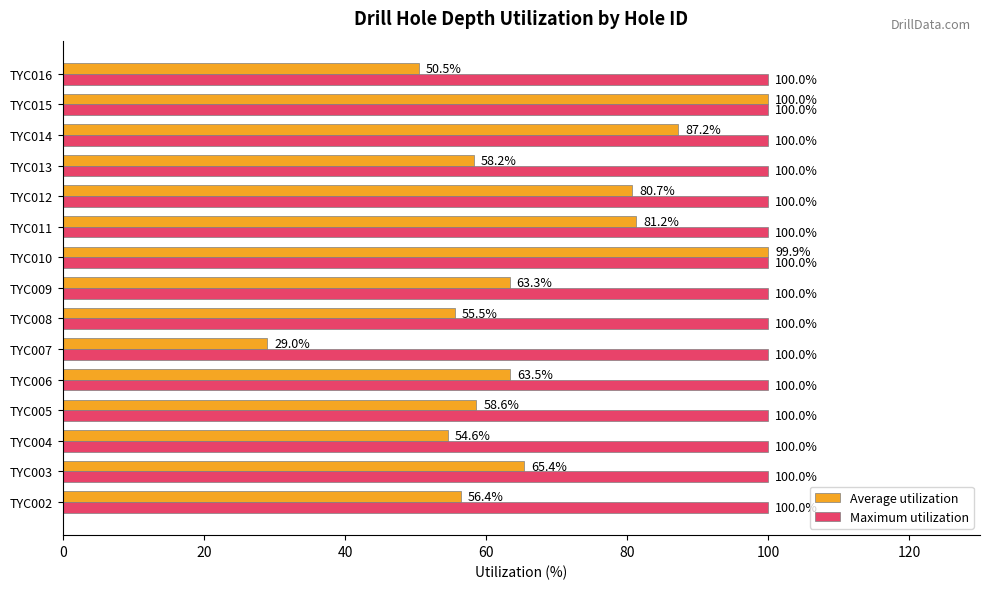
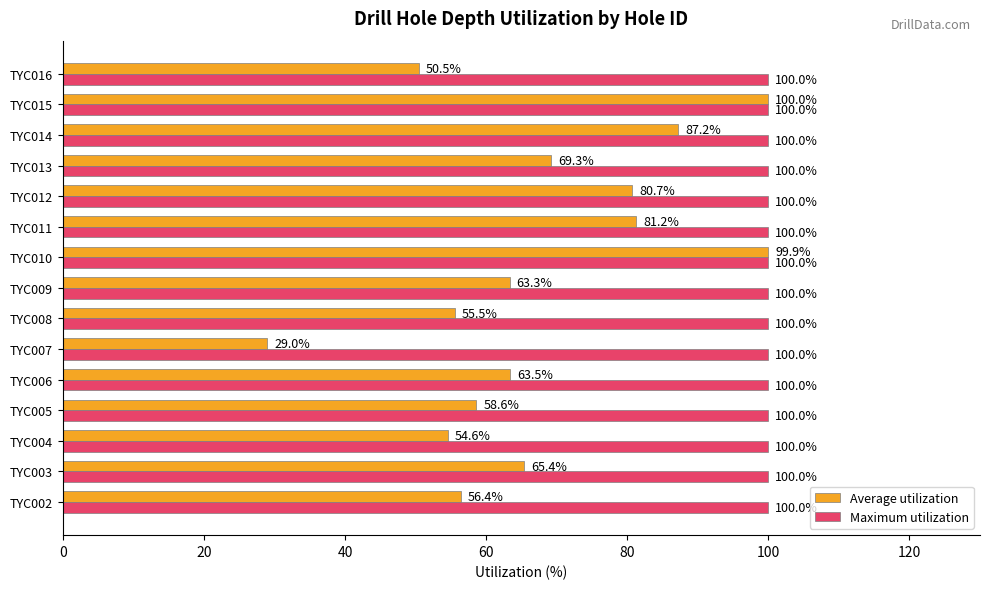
Average utilization, TYC013: 58.2% -> 69.3%
